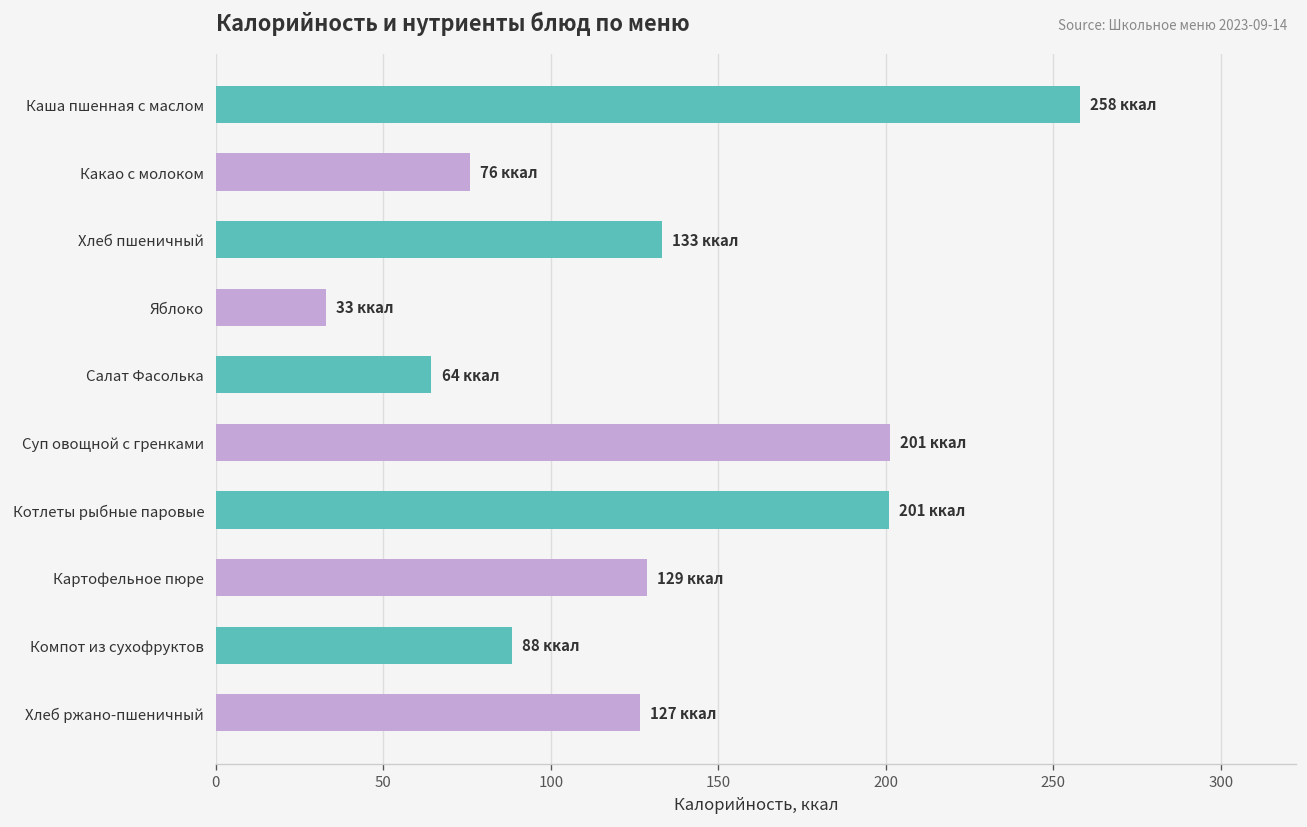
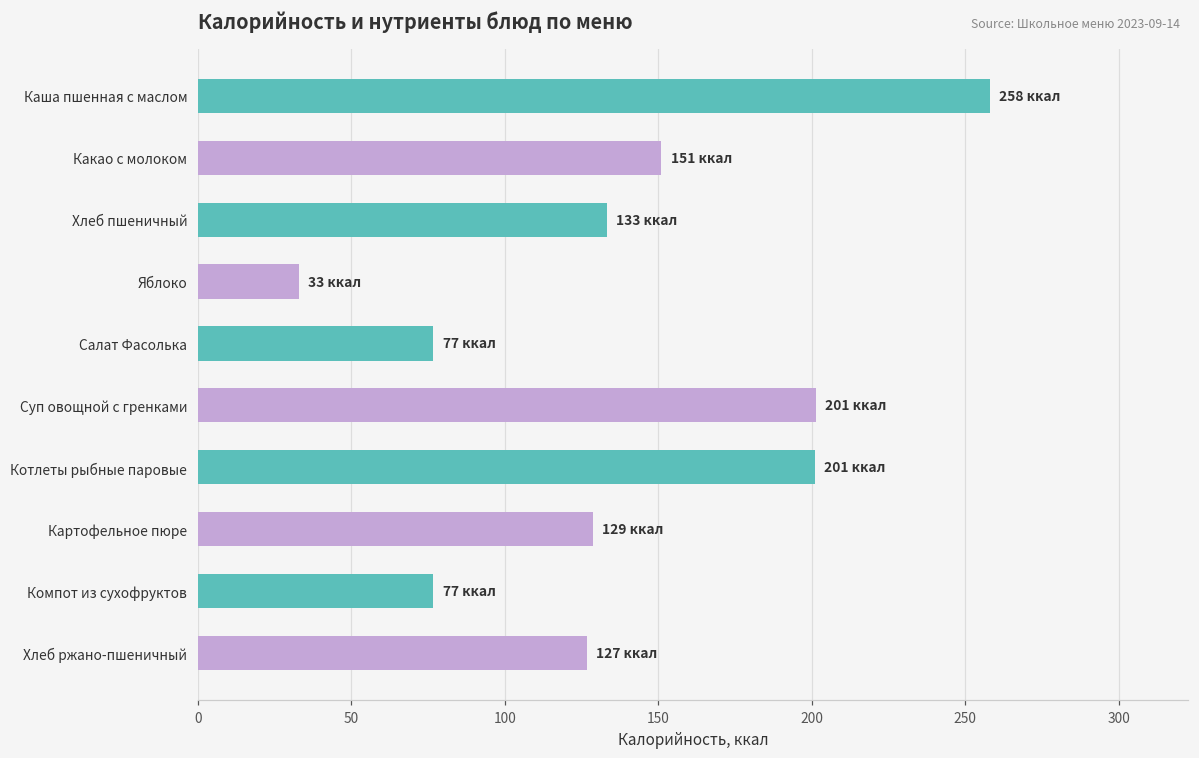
Какао с молоком: 76 -> 151
Салат Фасолька: 64 -> 77
Компот из сухофруктов: 88 -> 77
